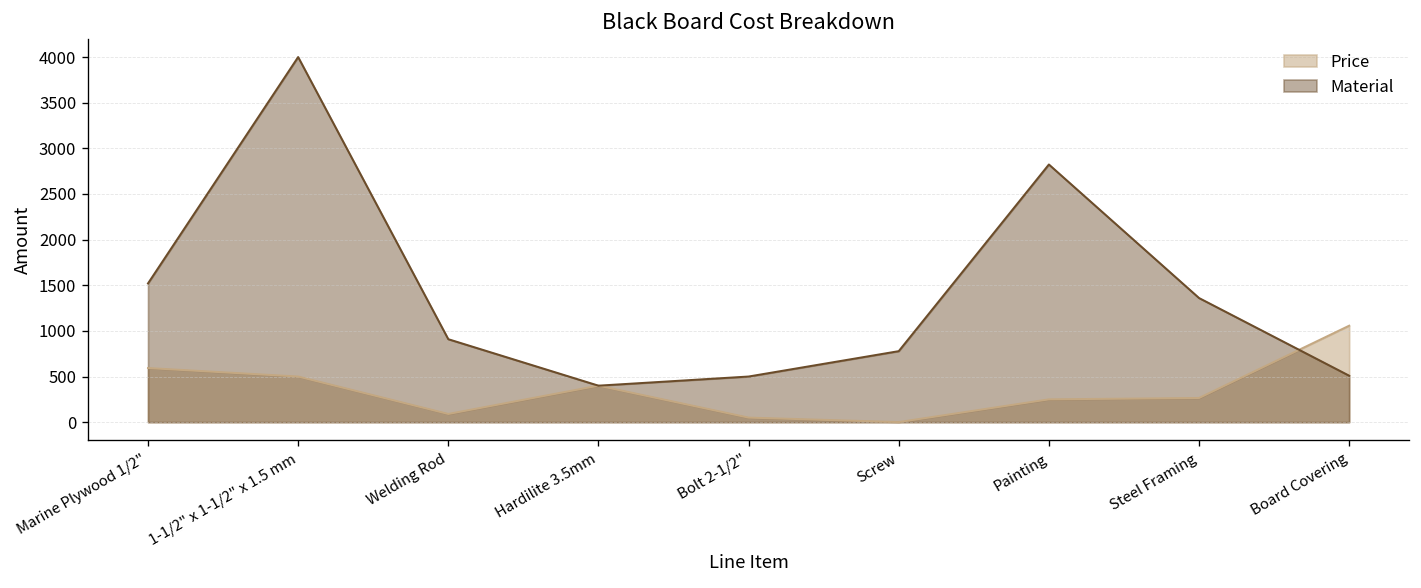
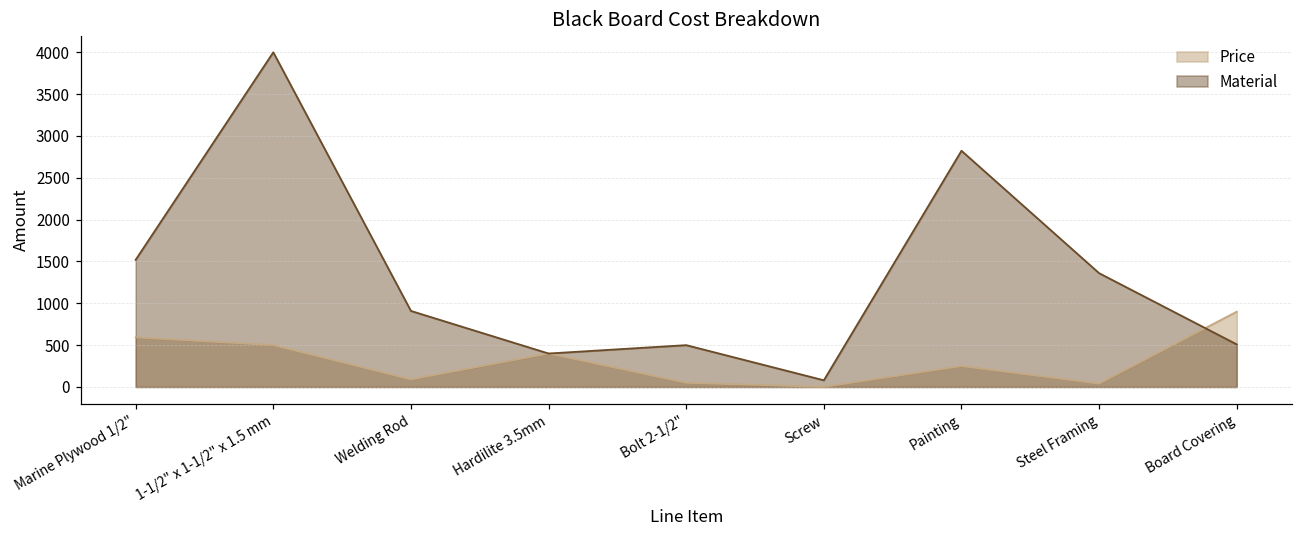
Material, Screw: 800 -> 100
Price, Steel Framing: 300 -> 0
Price, Board Covering: 1100 -> 900
